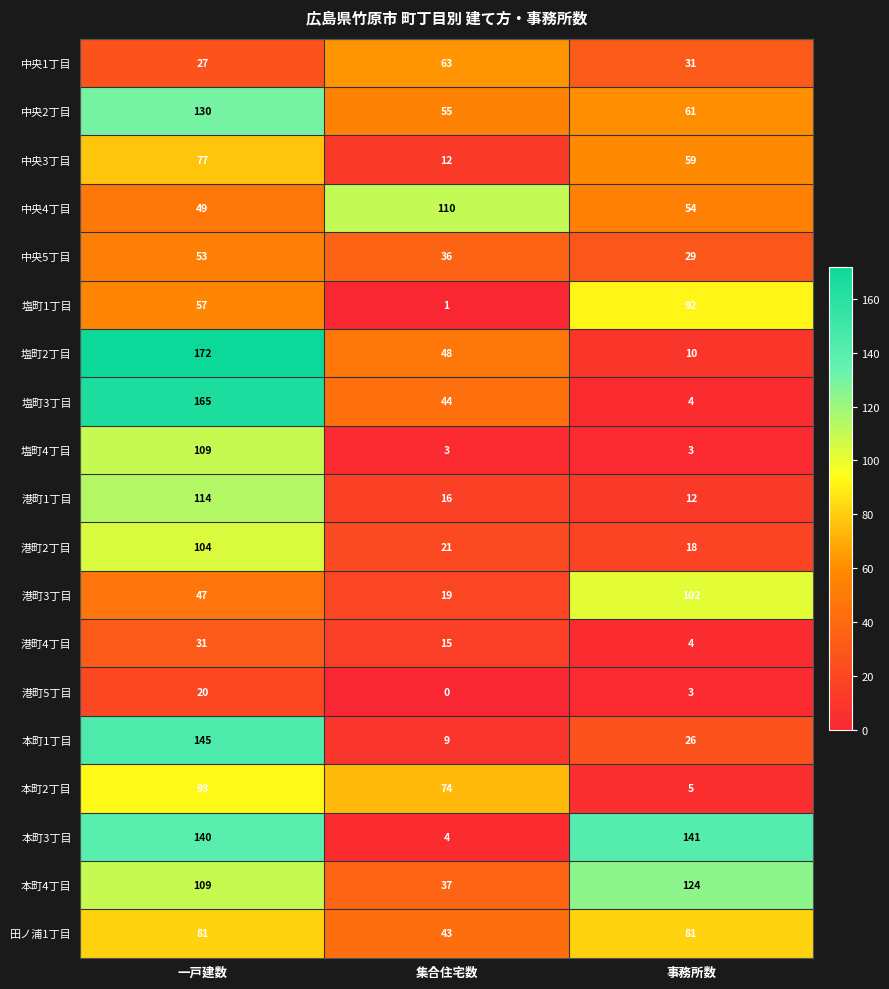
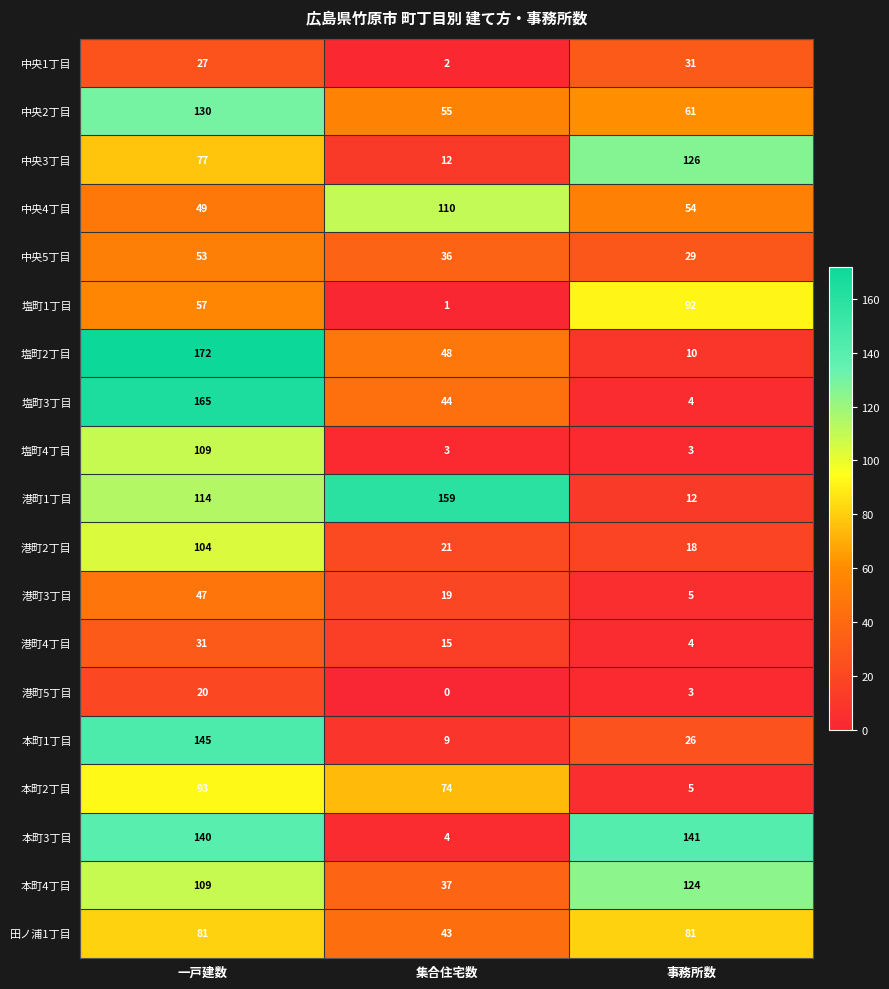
中央1丁目, 集合住宅数: 63 -> 2
中央3丁目, 事務所数: 59 -> 126
港町1丁目, 集合住宅数: 16 -> 159
港町3丁目, 事務所数: 102 -> 5
